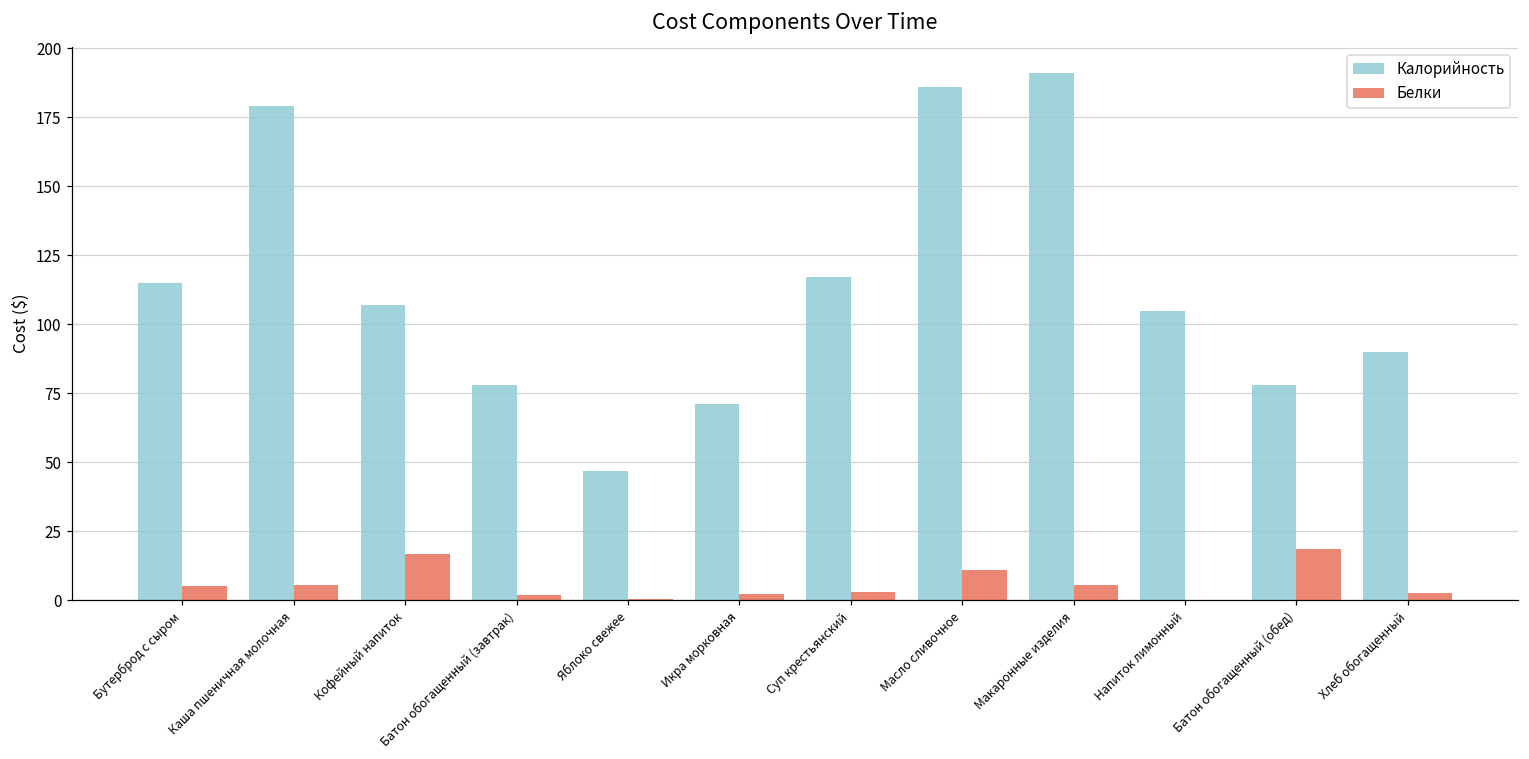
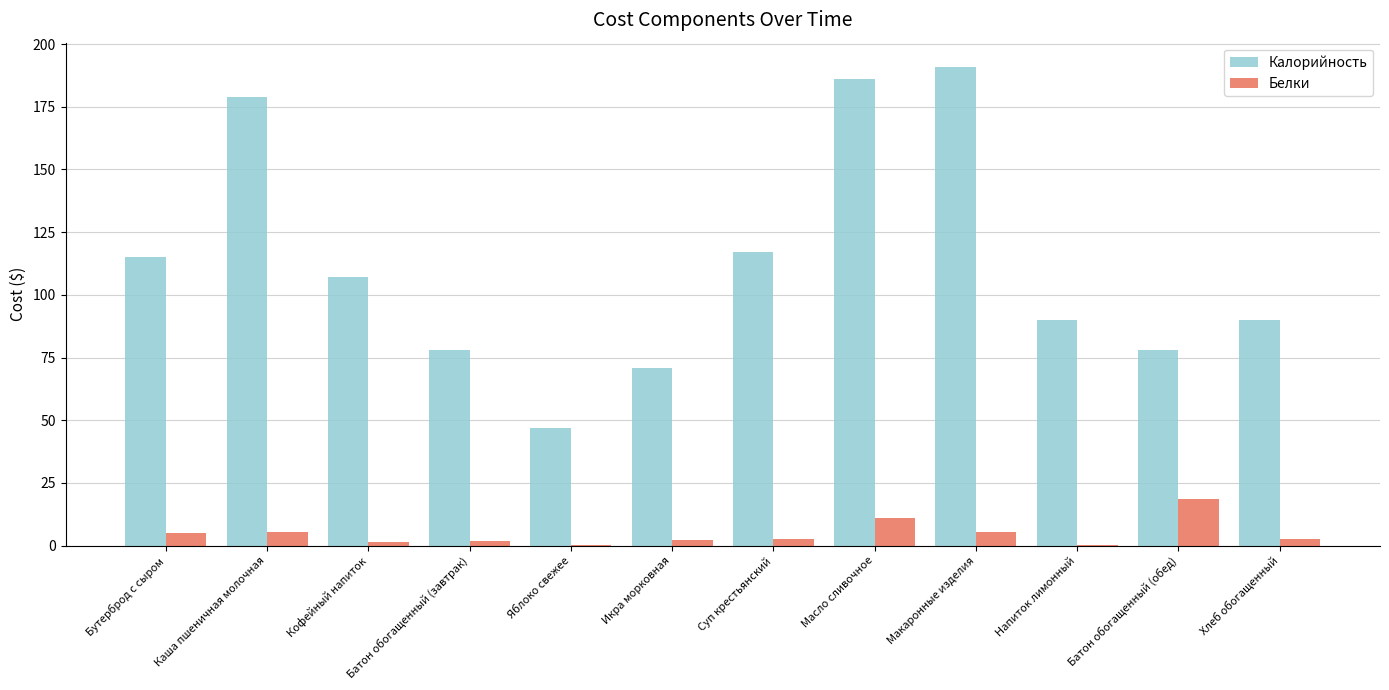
Белки, Кофейный напиток: 17 -> 2
Калорийность, Напиток лимонный: 105 -> 90
